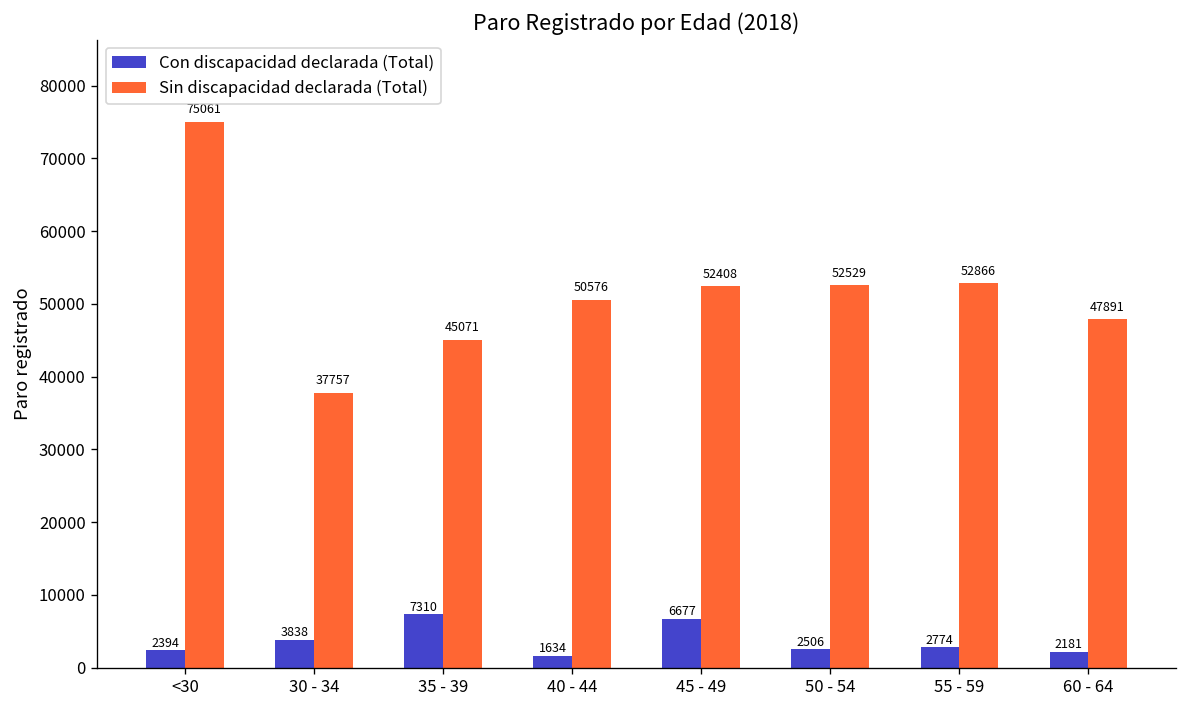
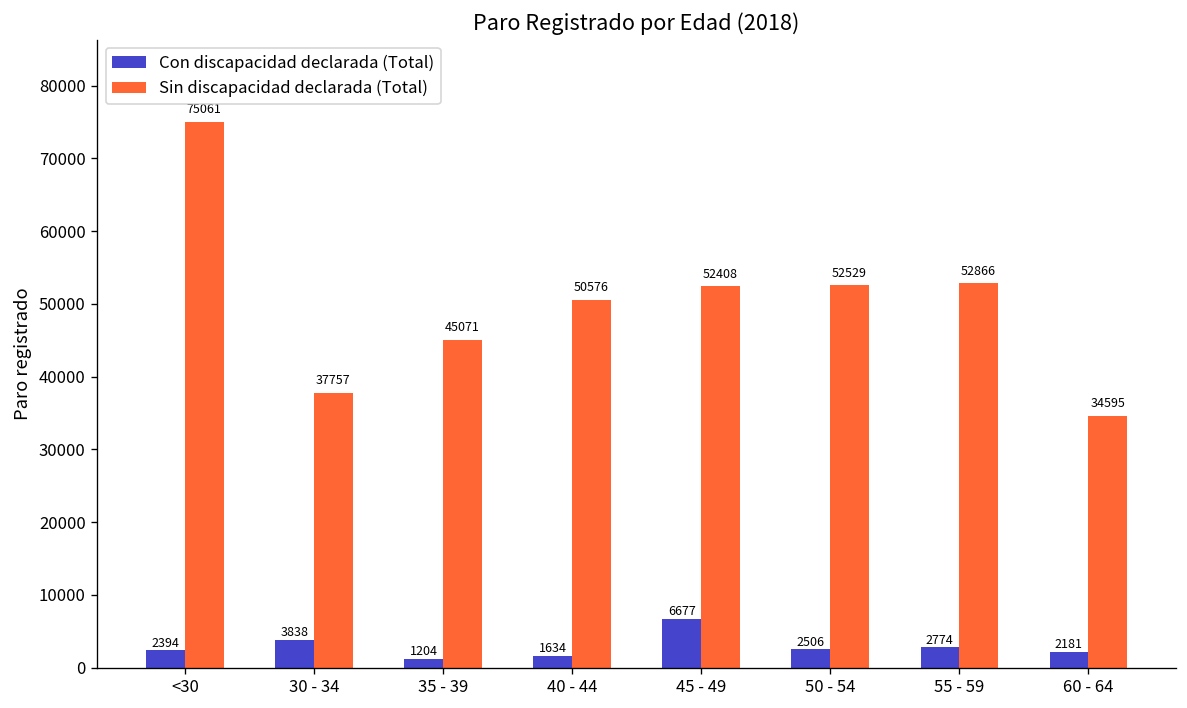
Con discapacidad declarada (Total), 35 - 39: 7310 -> 1204
Sin discapacidad declarada (Total), 60 - 64: 47891 -> 34595
